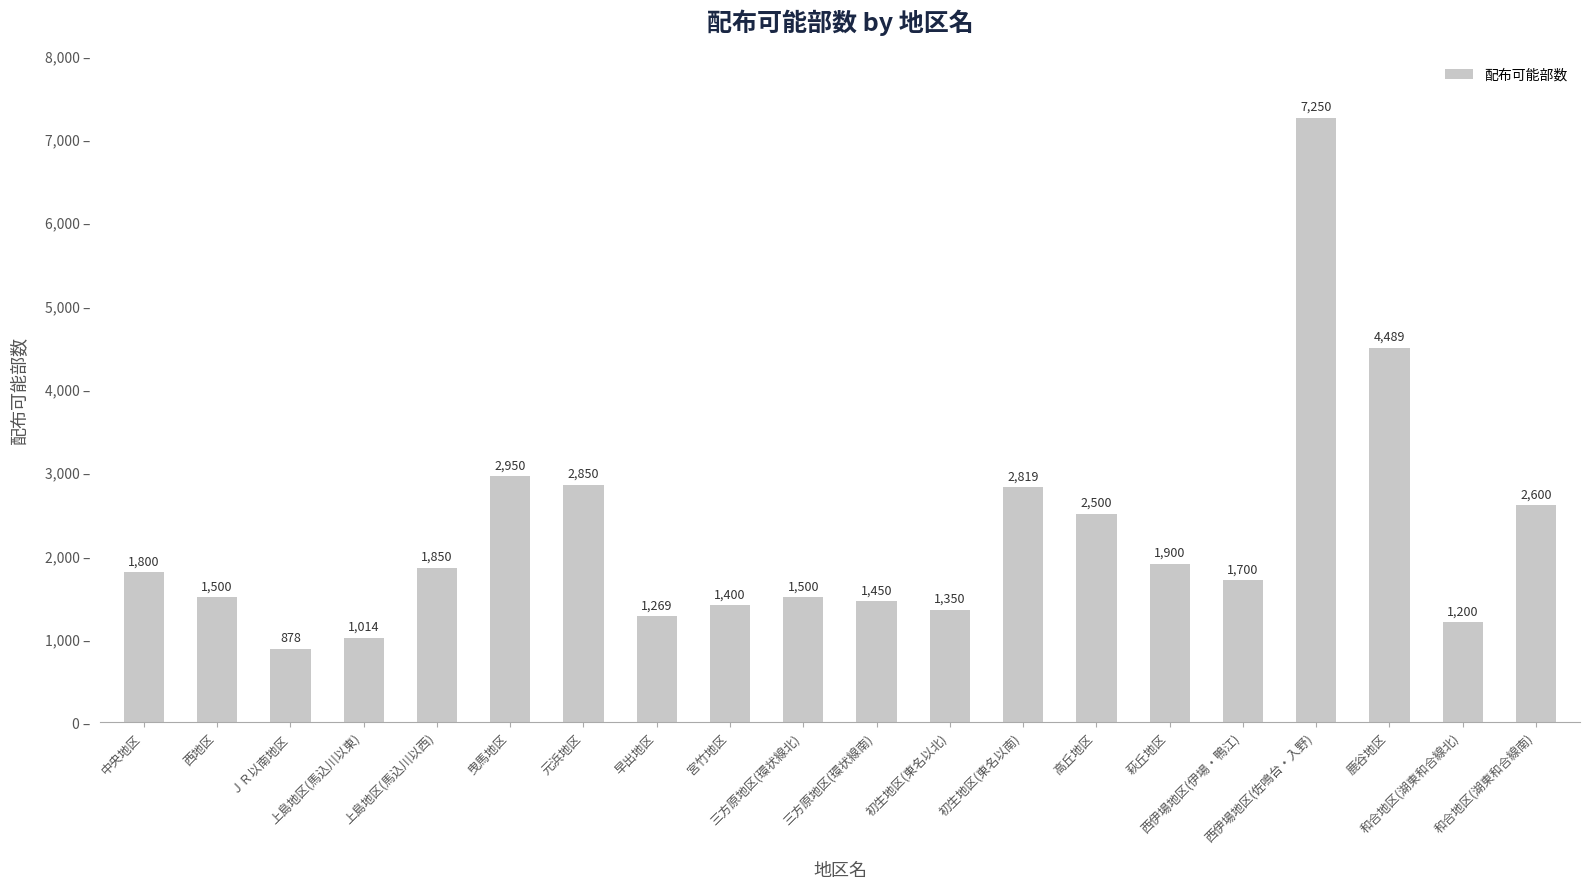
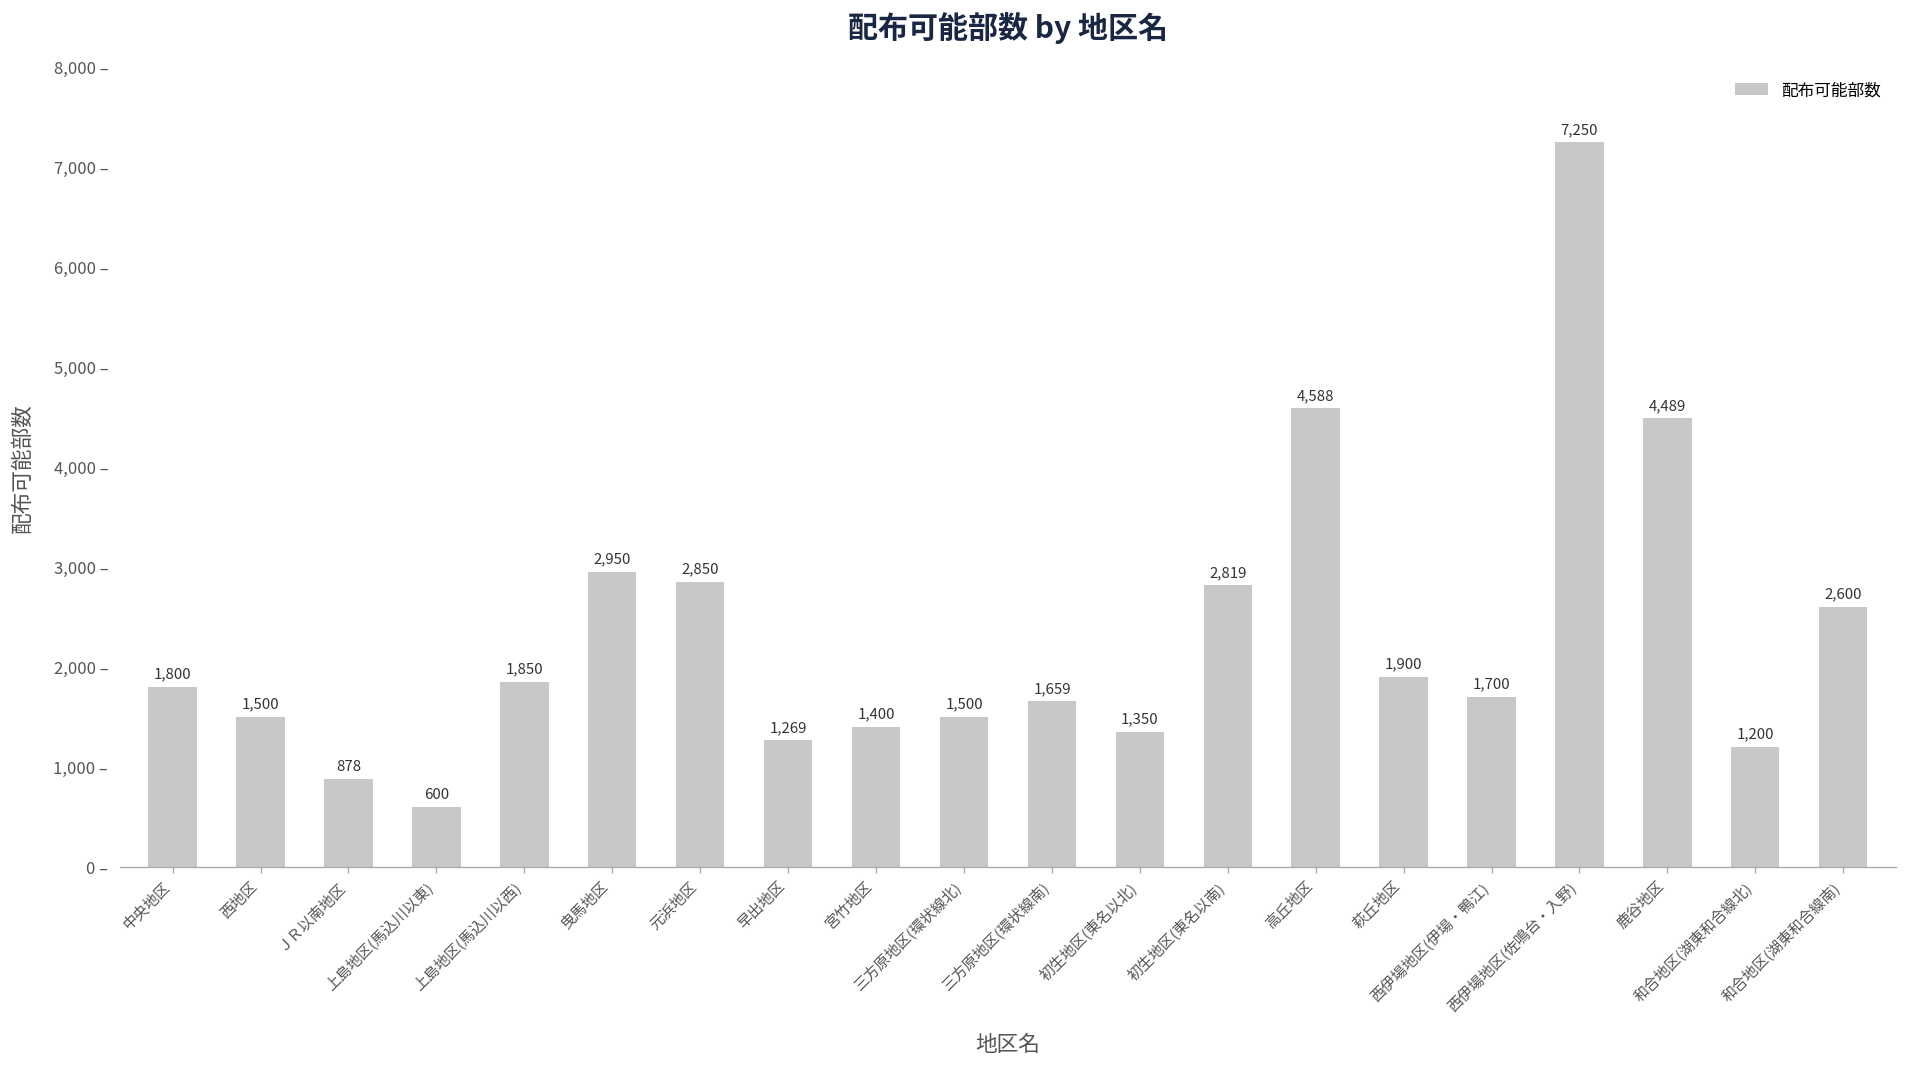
上島地区(馬込川以東): 1,014 -> 600
三方原地区(環状線南): 1,450 -> 1,659
高丘地区: 2,500 -> 4,588
